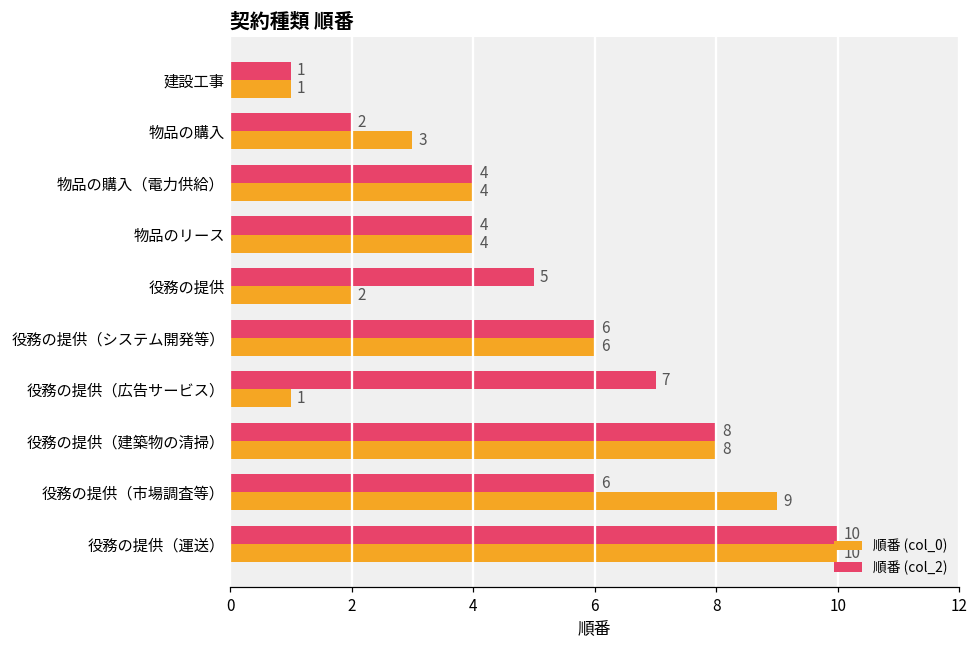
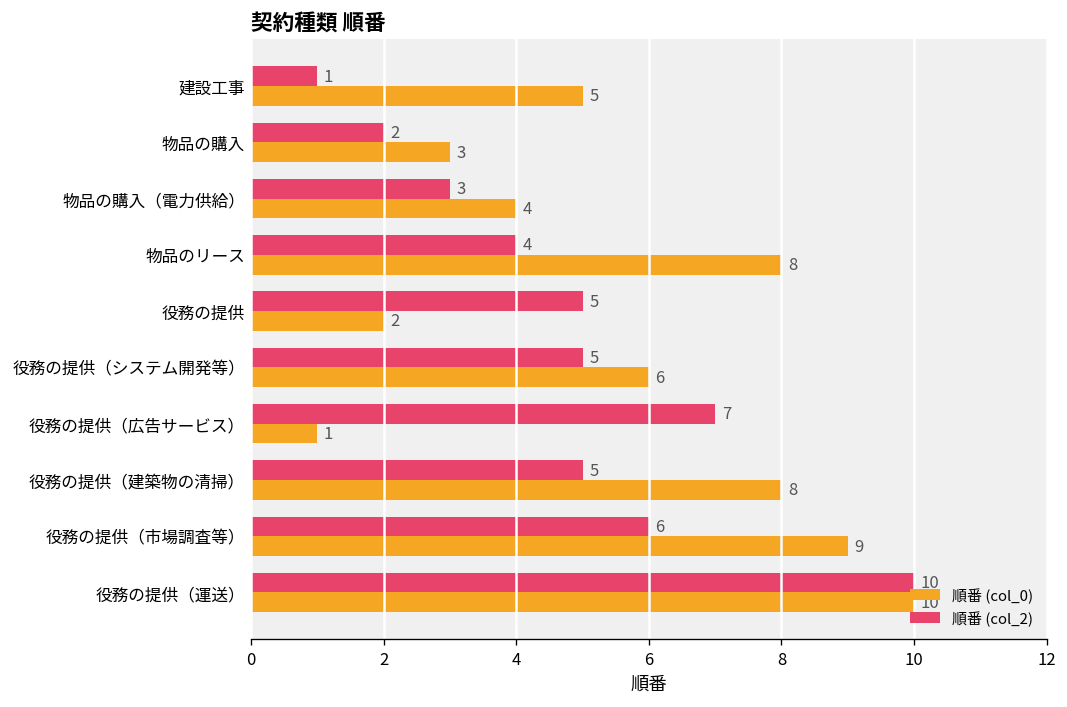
順番 (col_0), 建設工事: 1 -> 5
順番 (col_2), 物品の購入（電力供給）: 4 -> 3
順番 (col_0), 物品のリース: 4 -> 8
順番 (col_2), 役務の提供（システム開発等）: 6 -> 5
順番 (col_2), 役務の提供（建築物の清掃）: 8 -> 5
